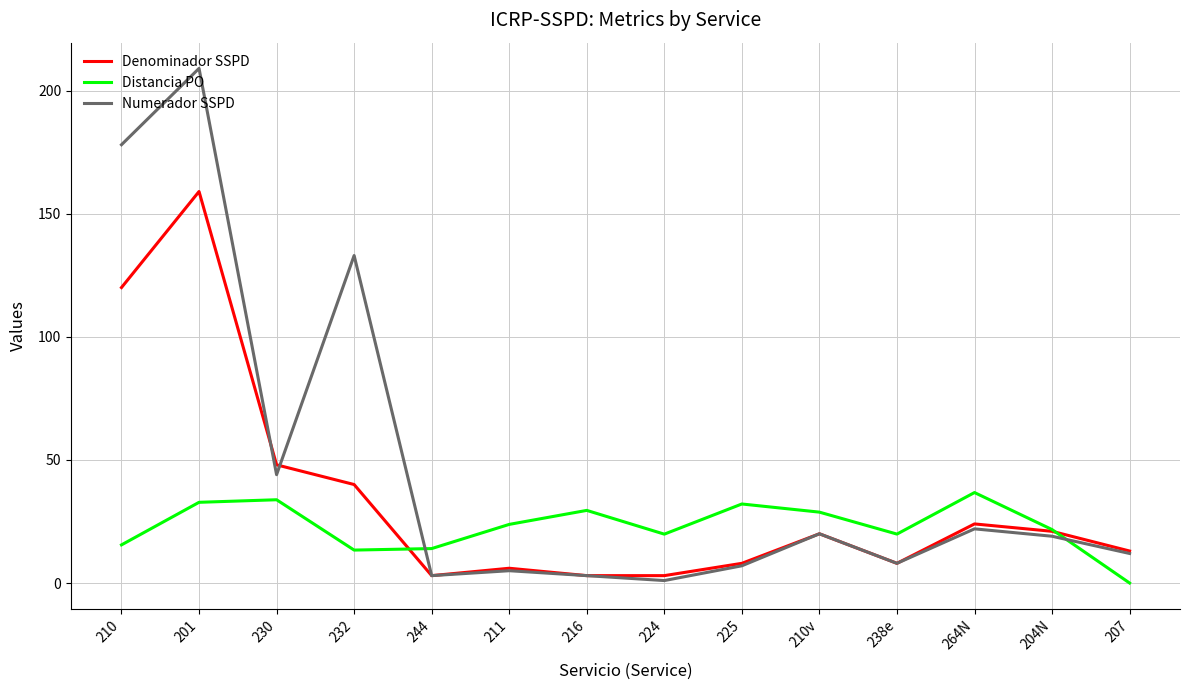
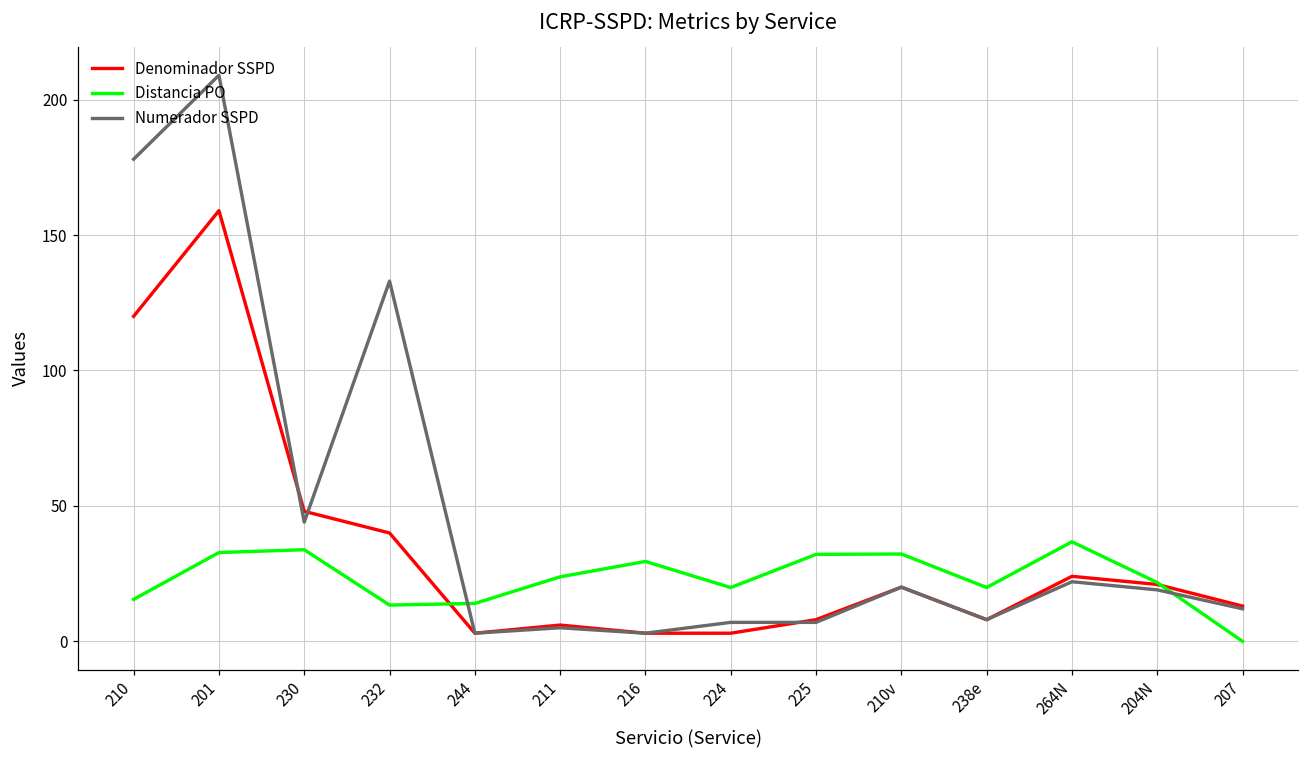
Numerador SSPD, 224: 1 -> 7
Distancia PO, 210v: 29 -> 32
